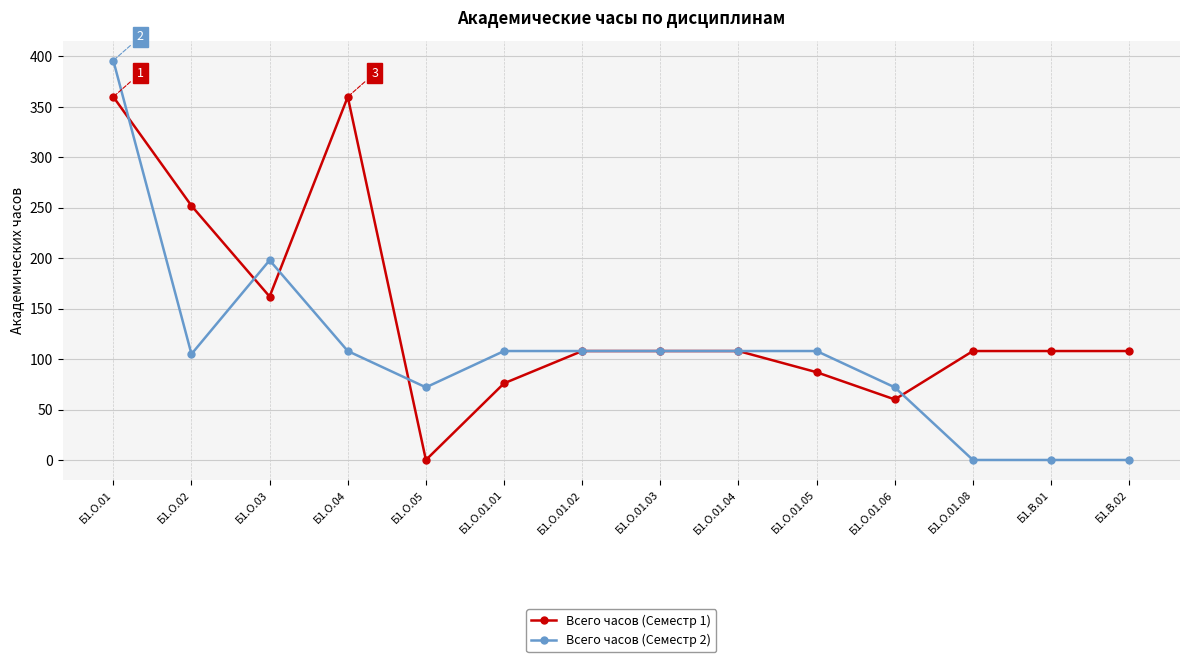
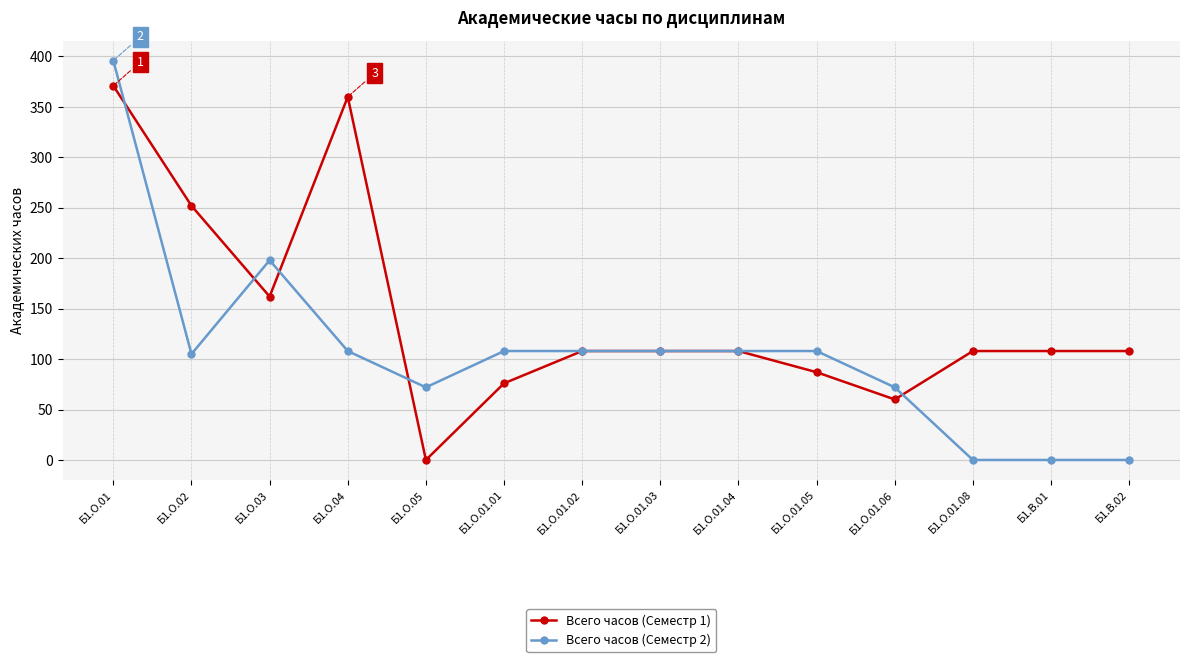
Всего часов (Семестр 1), Б1.О.01: 360 -> 371
